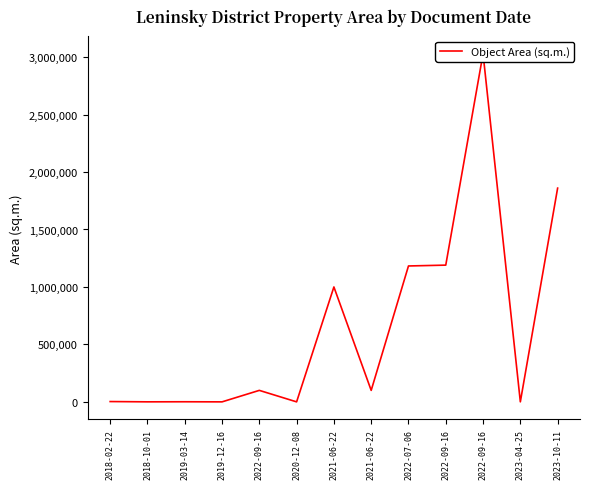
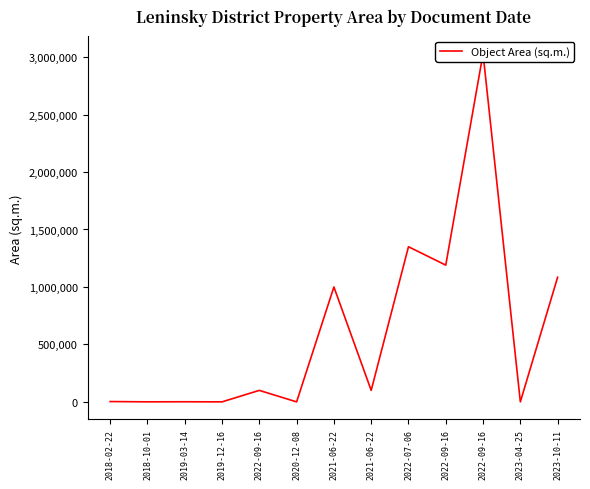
2022-07-06: 1,180,000 -> 1,350,000
2023-10-11: 1,860,000 -> 1,080,000
